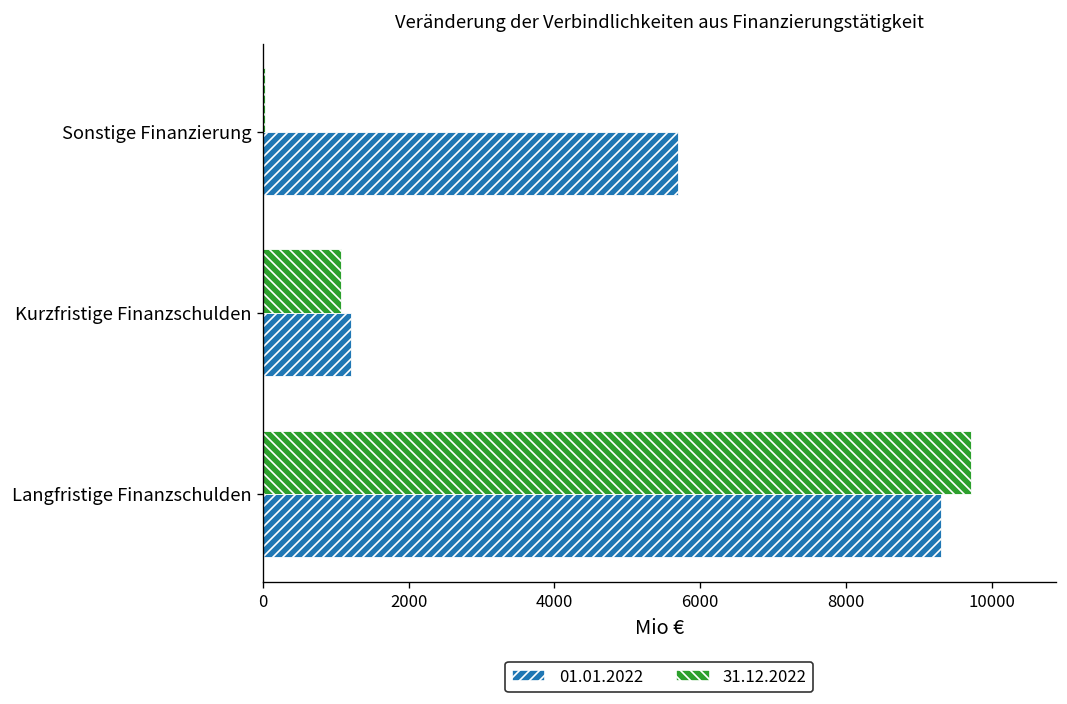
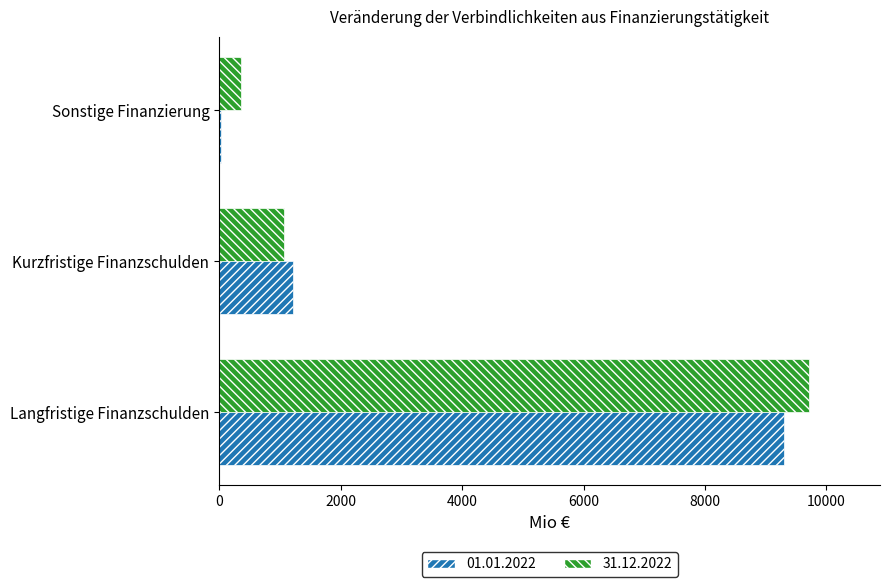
31.12.2022, Sonstige Finanzierung: 0 -> 400
01.01.2022, Sonstige Finanzierung: 5700 -> 0
